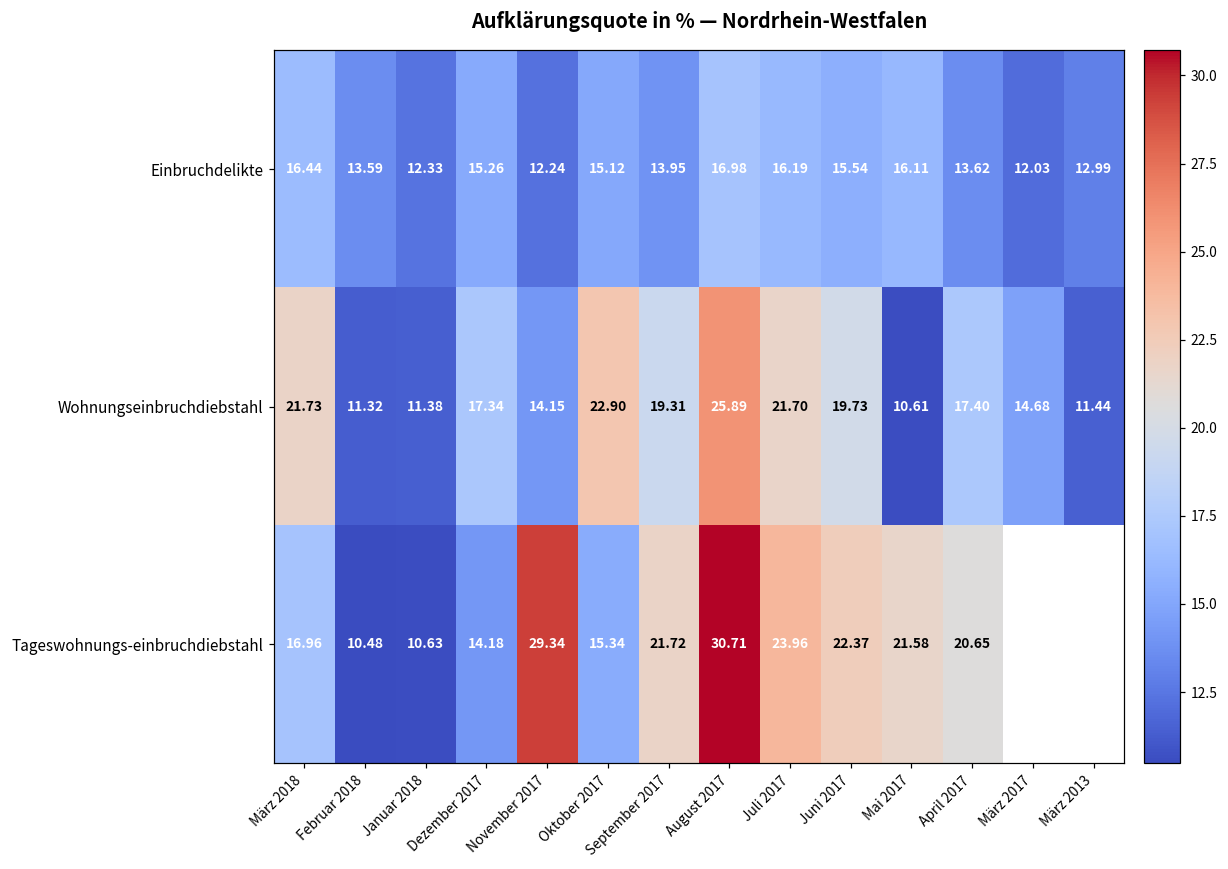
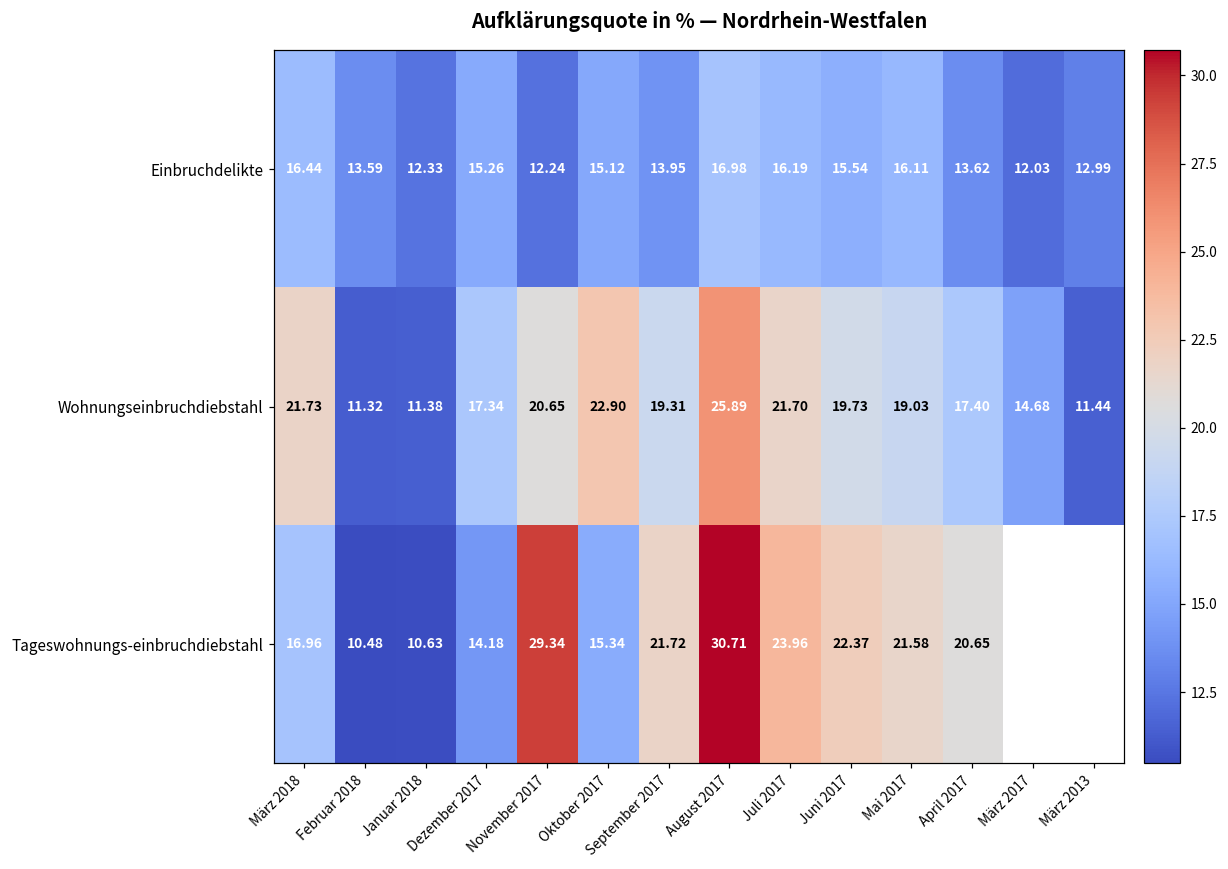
Wohnungseinbruchdiebstahl, November 2017: 14.15 -> 20.65
Wohnungseinbruchdiebstahl, Mai 2017: 10.61 -> 19.03
